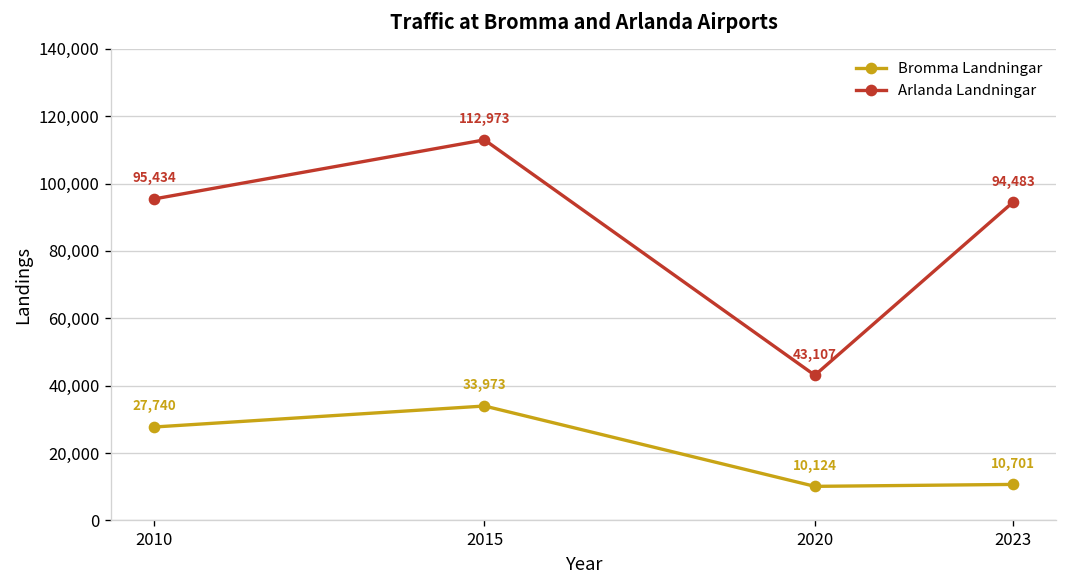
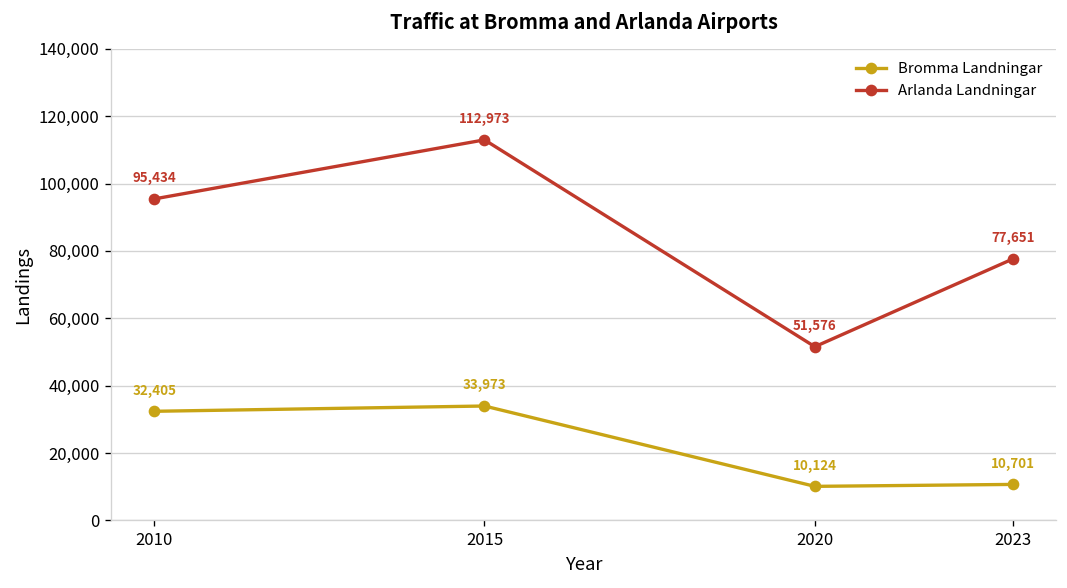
Bromma Landningar, 2010: 27,740 -> 32,405
Arlanda Landningar, 2020: 43,107 -> 51,576
Arlanda Landningar, 2023: 94,483 -> 77,651
